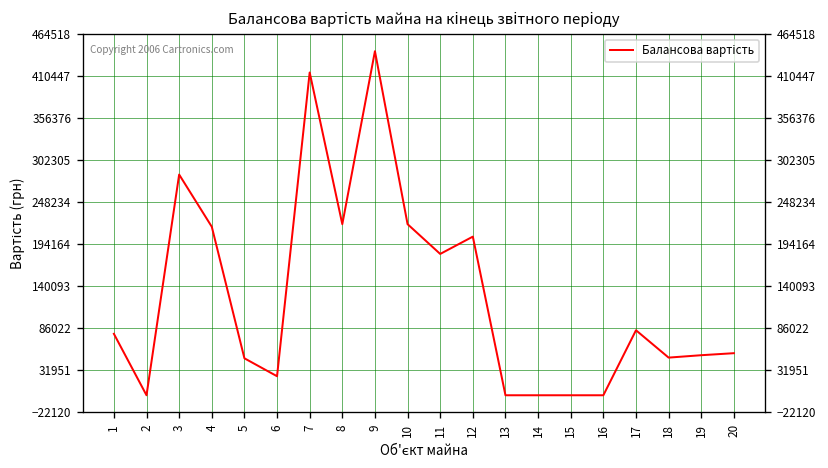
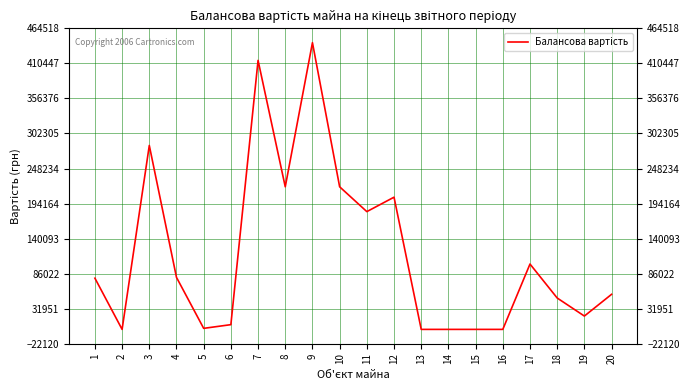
4: 220000 -> 80000
5: 50000 -> 0
6: 20000 -> 10000
17: 80000 -> 100000
19: 50000 -> 20000
